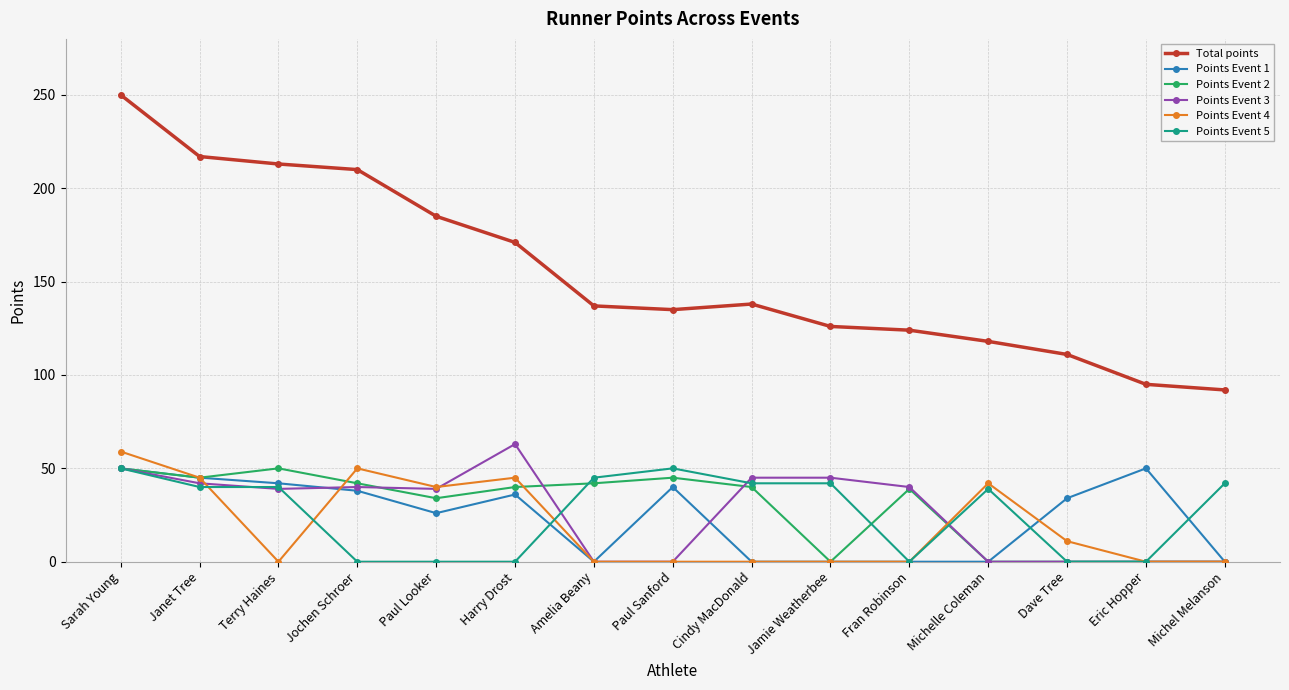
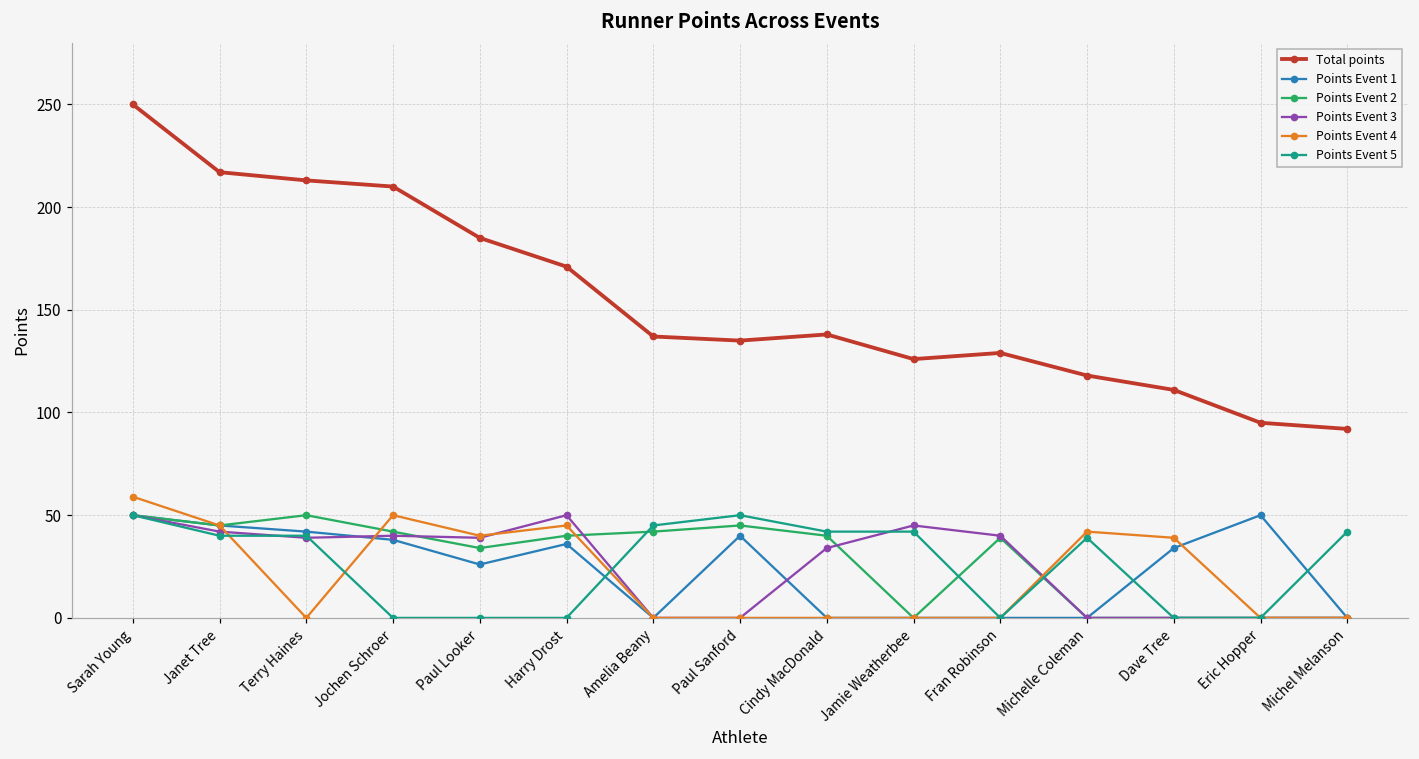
Points Event 3, Harry Drost: 63 -> 50
Points Event 3, Cindy MacDonald: 45 -> 34
Total points, Fran Robinson: 124 -> 129
Points Event 4, Dave Tree: 11 -> 39
